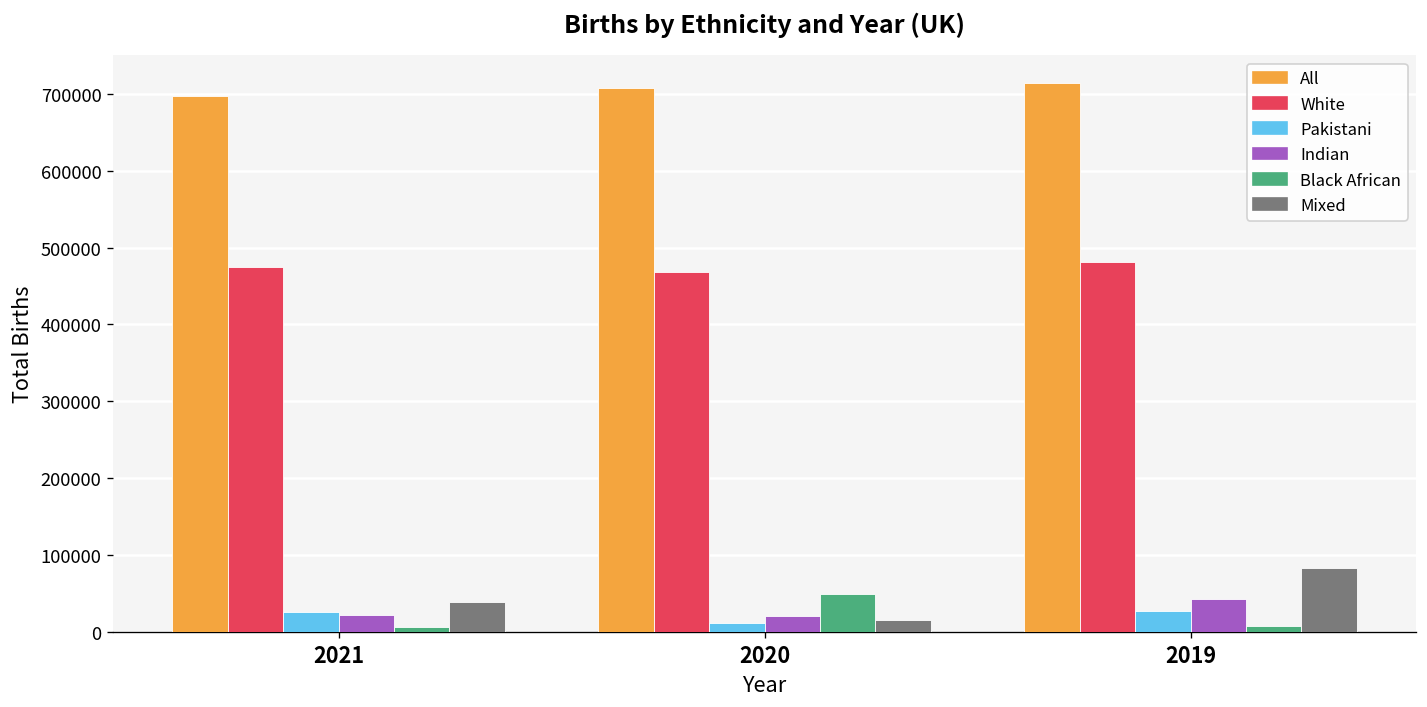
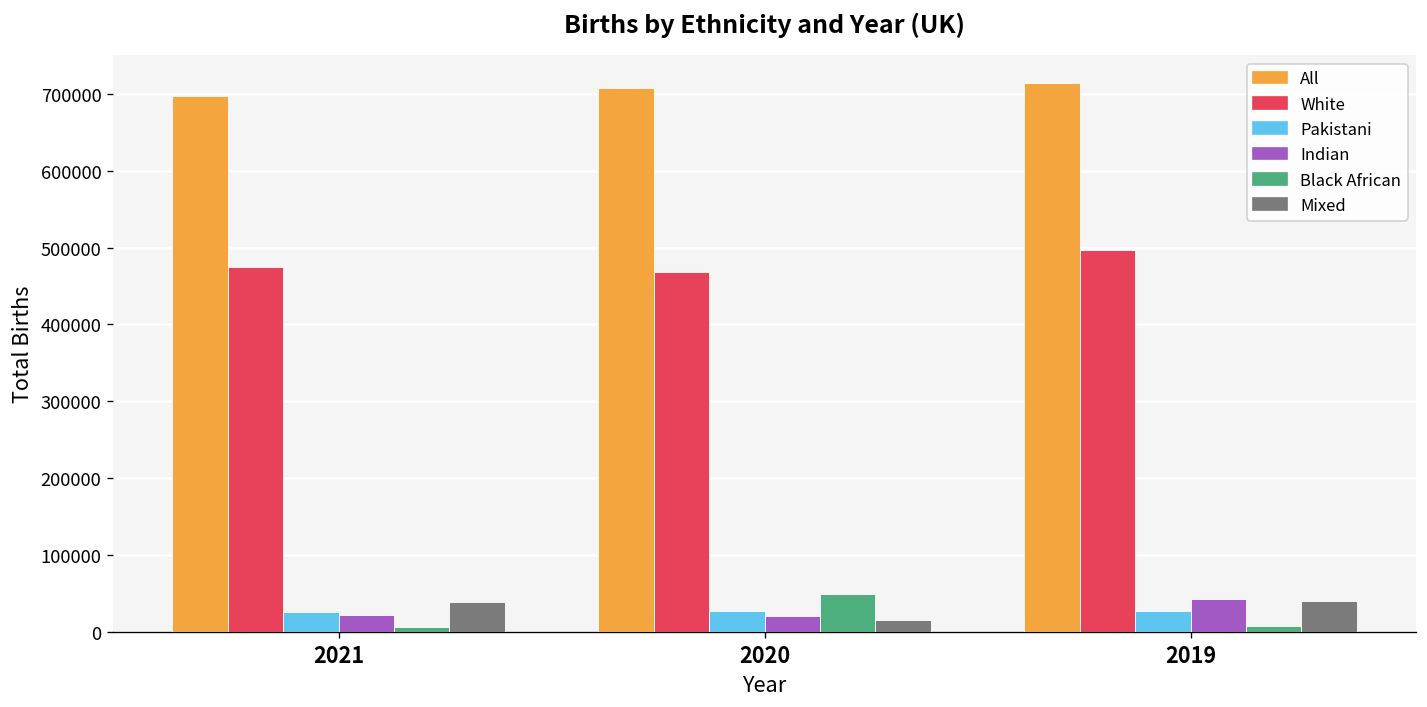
Pakistani, 2020: 10000 -> 30000
White, 2019: 480000 -> 500000
Mixed, 2019: 80000 -> 40000
